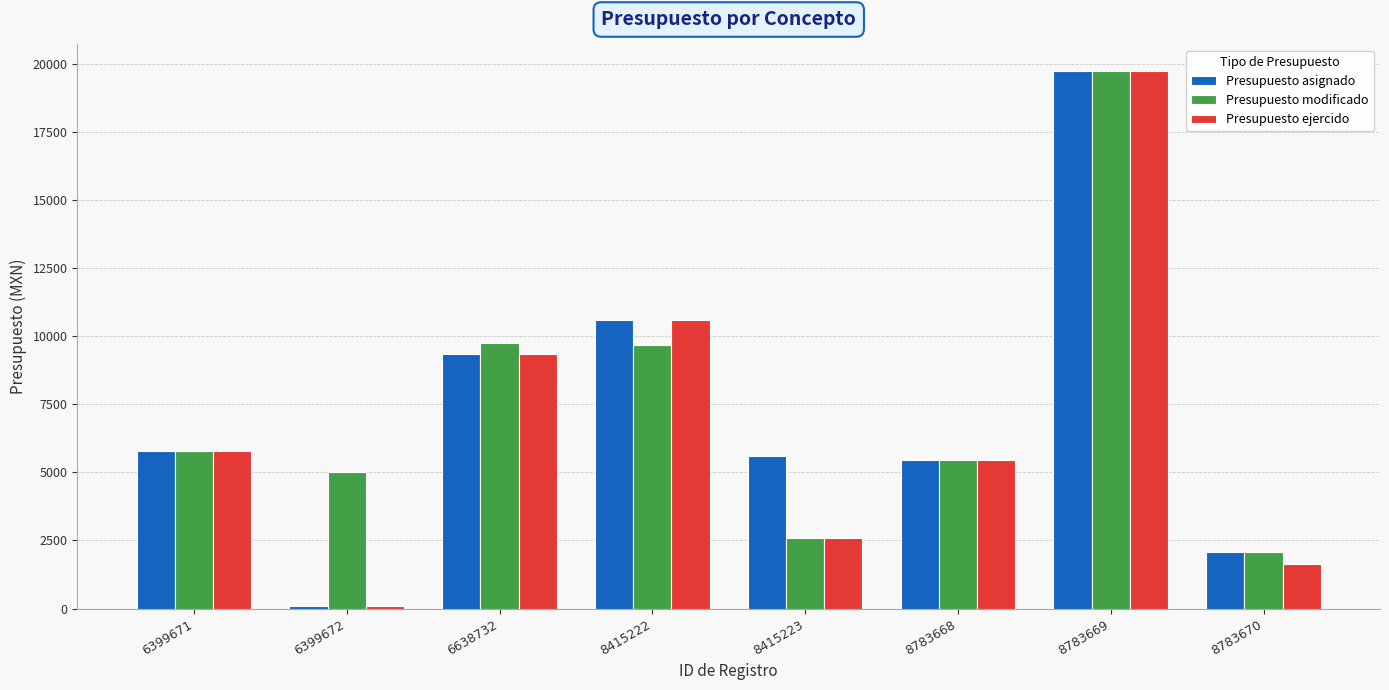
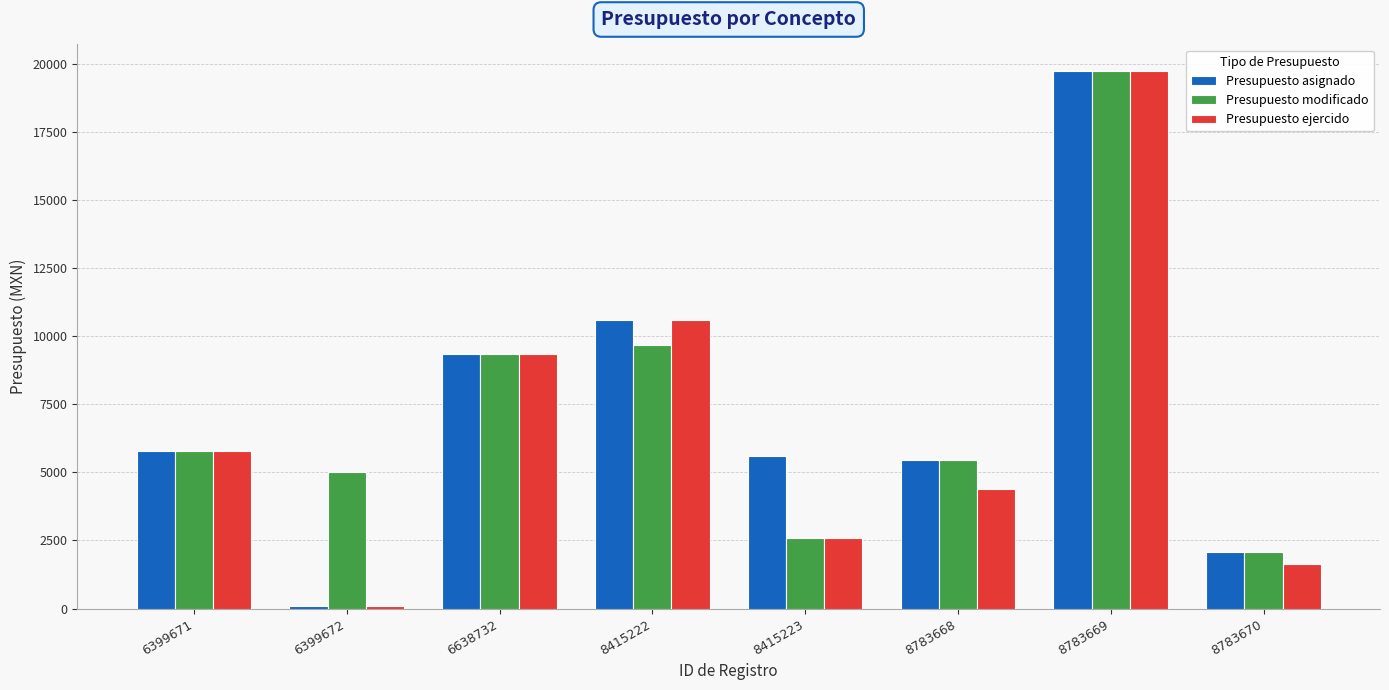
Presupuesto modificado, 6638732: 9700 -> 9300
Presupuesto ejercido, 8783668: 5500 -> 4400
